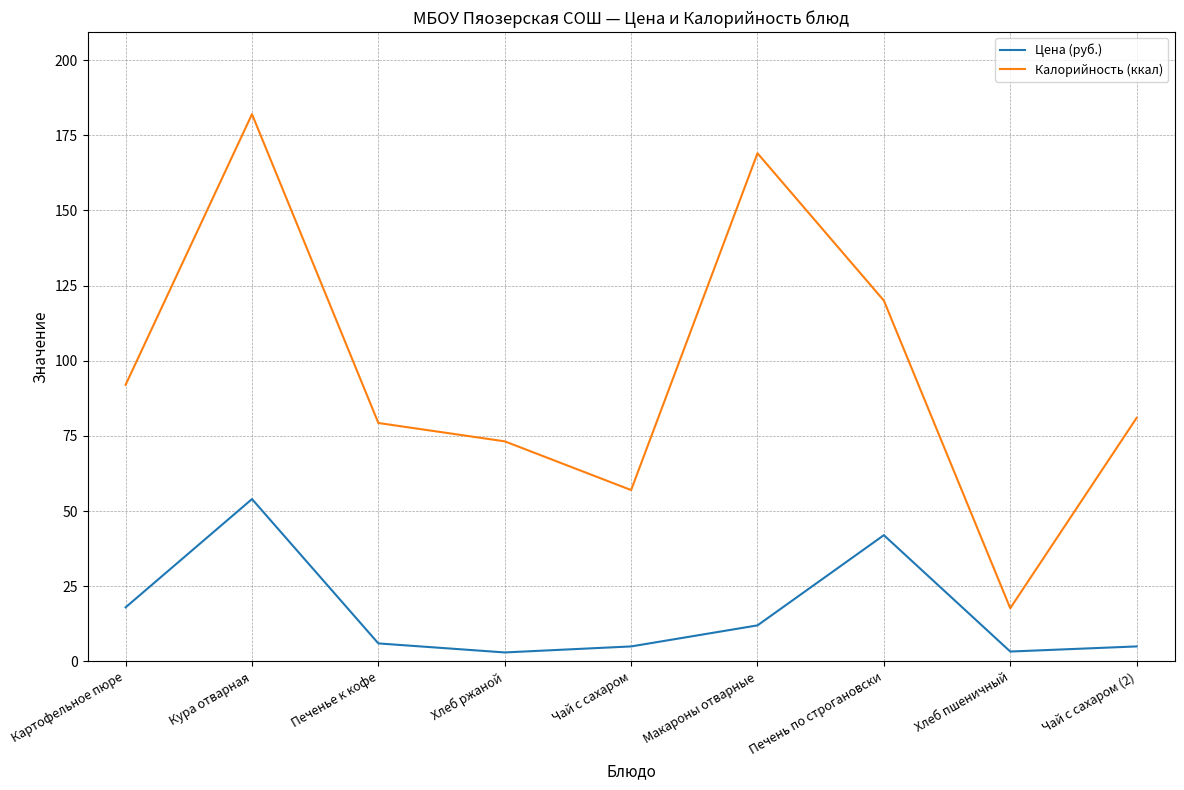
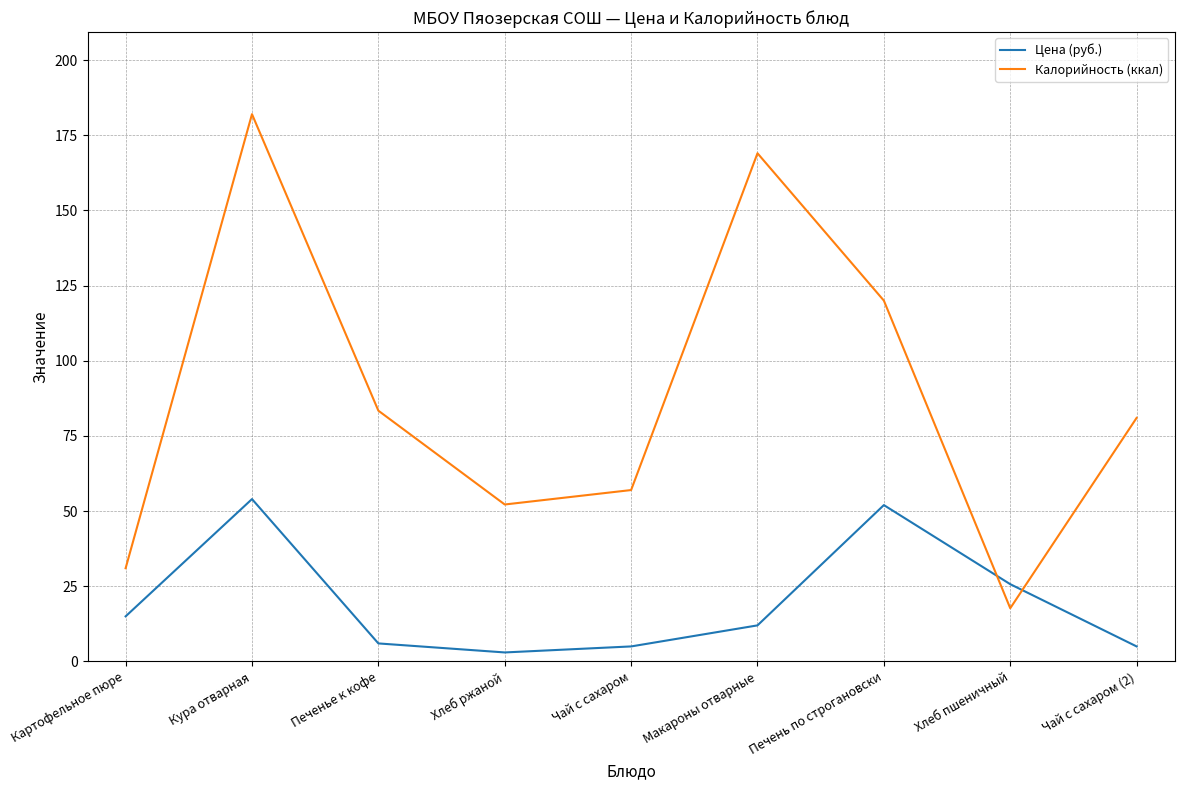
Цена (руб.), Картофельное пюре: 18 -> 15
Калорийность (ккал), Картофельное пюре: 92 -> 31
Калорийность (ккал), Печенье к кофе: 79 -> 83
Калорийность (ккал), Хлеб ржаной: 73 -> 52
Цена (руб.), Печень по строгановски: 42 -> 52
Цена (руб.), Хлеб пшеничный: 3 -> 26
